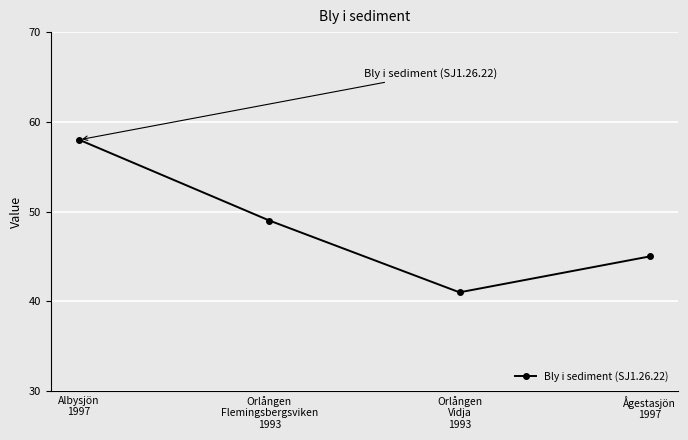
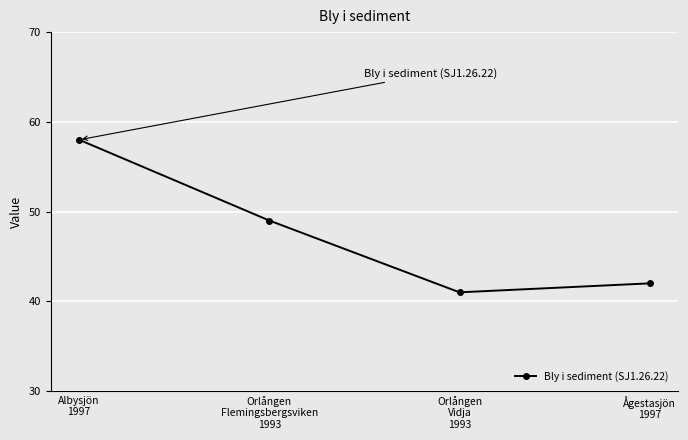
Ågestasjön 1997: 45 -> 42
